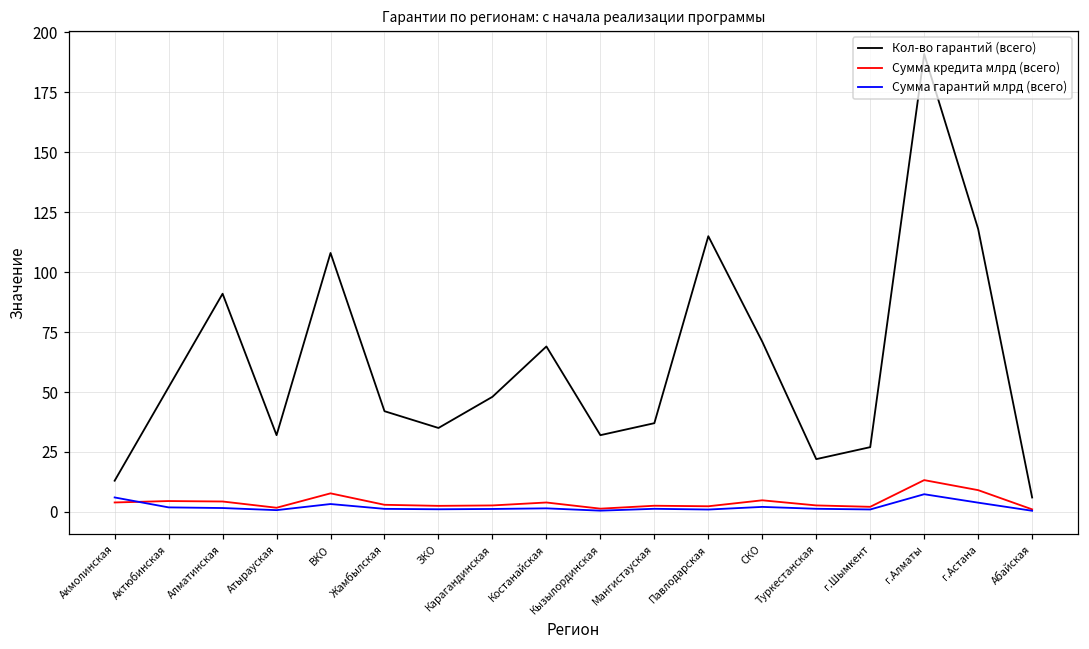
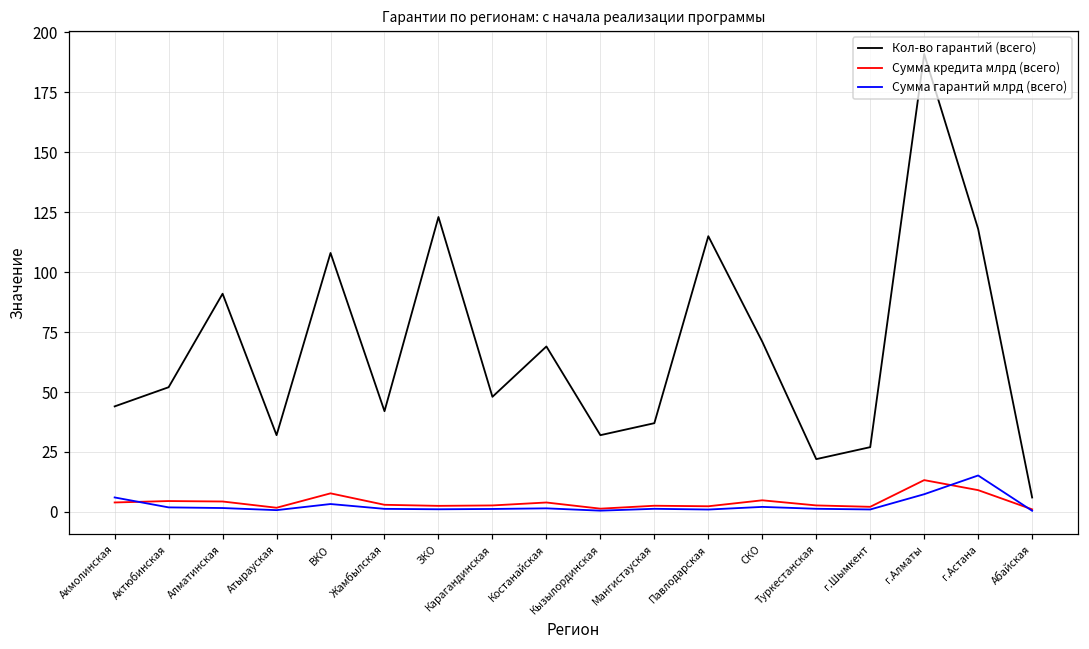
Кол-во гарантий (всего), Акмолинская: 13 -> 44
Кол-во гарантий (всего), ЗКО: 35 -> 123
Сумма гарантий млрд (всего), г.Астана: 4 -> 15
